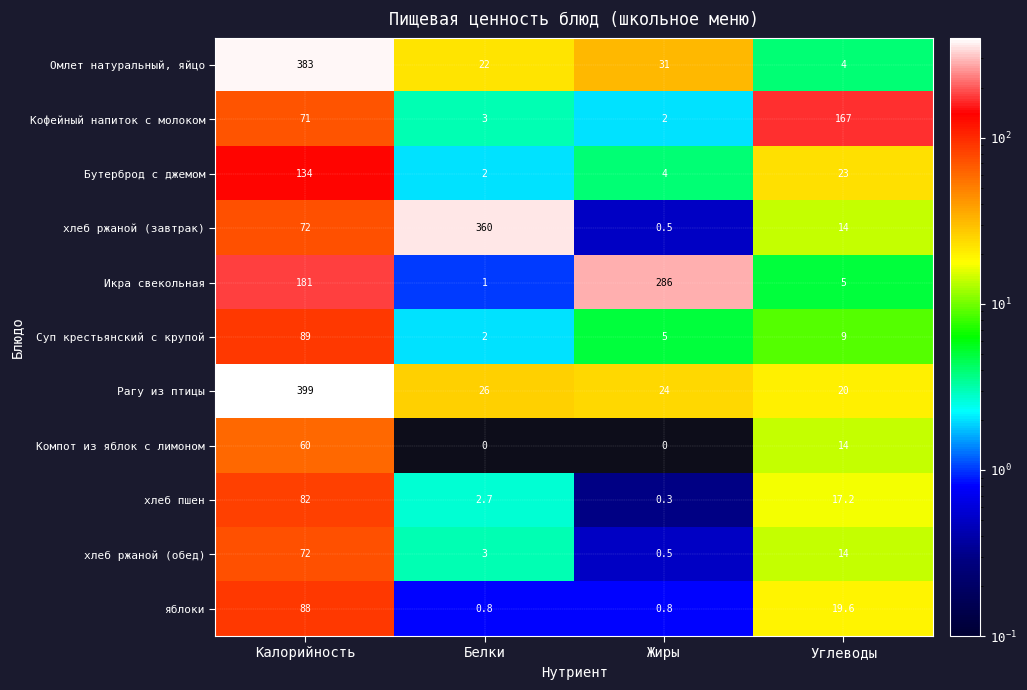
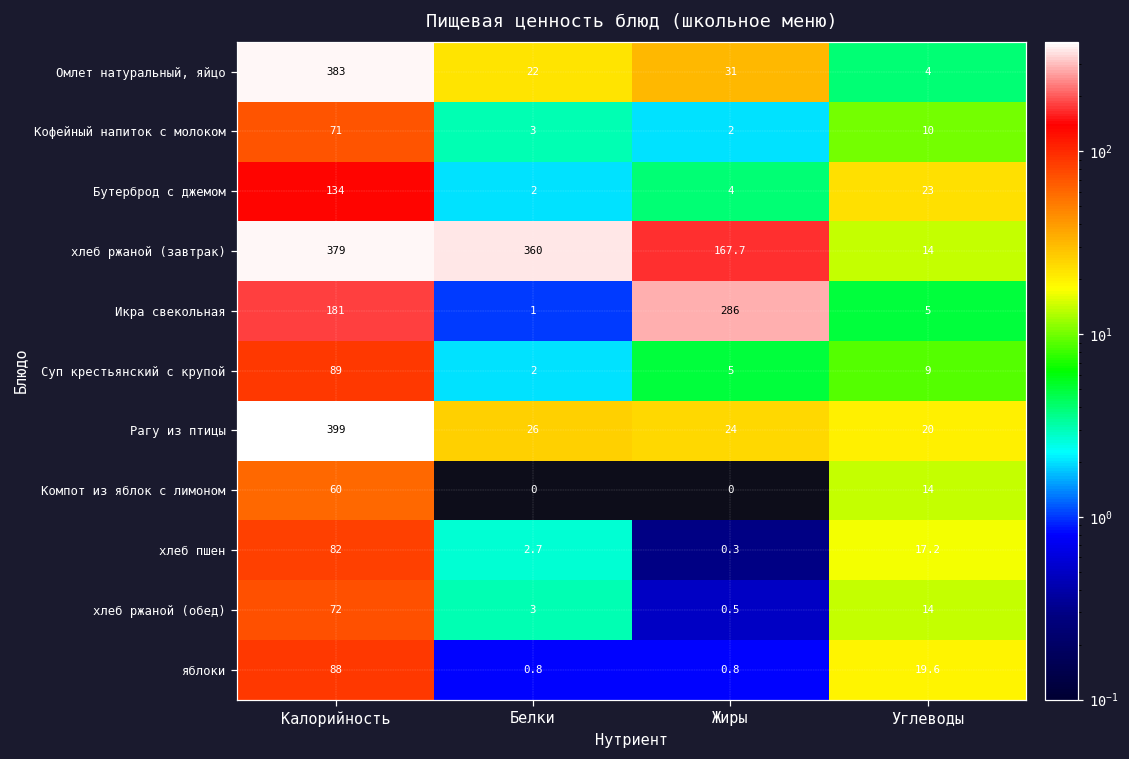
Кофейный напиток с молоком, Углеводы: 167 -> 10
хлеб ржаной (завтрак), Калорийность: 72 -> 379
хлеб ржаной (завтрак), Жиры: 0.5 -> 167.7
